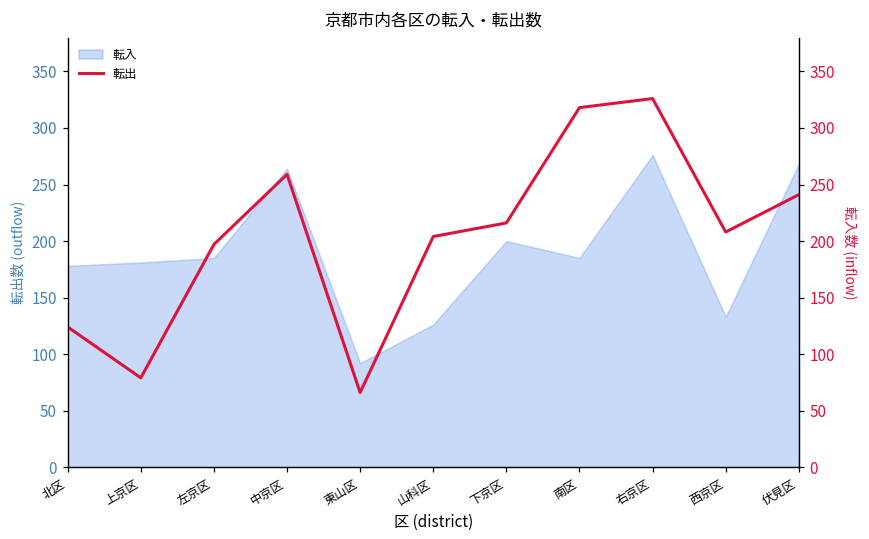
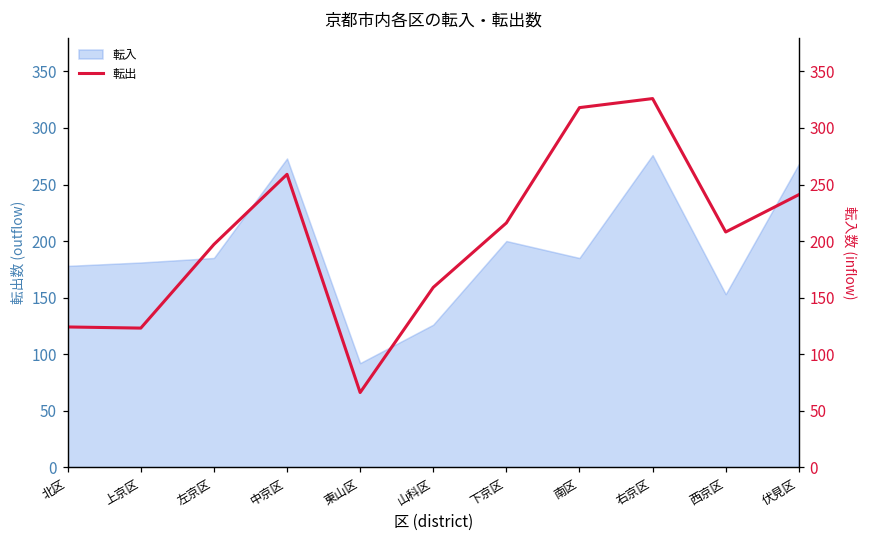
転入, 中京区: 264 -> 273
転入, 西京区: 133 -> 153
転出, 上京区: 79 -> 123
転出, 山科区: 204 -> 159
